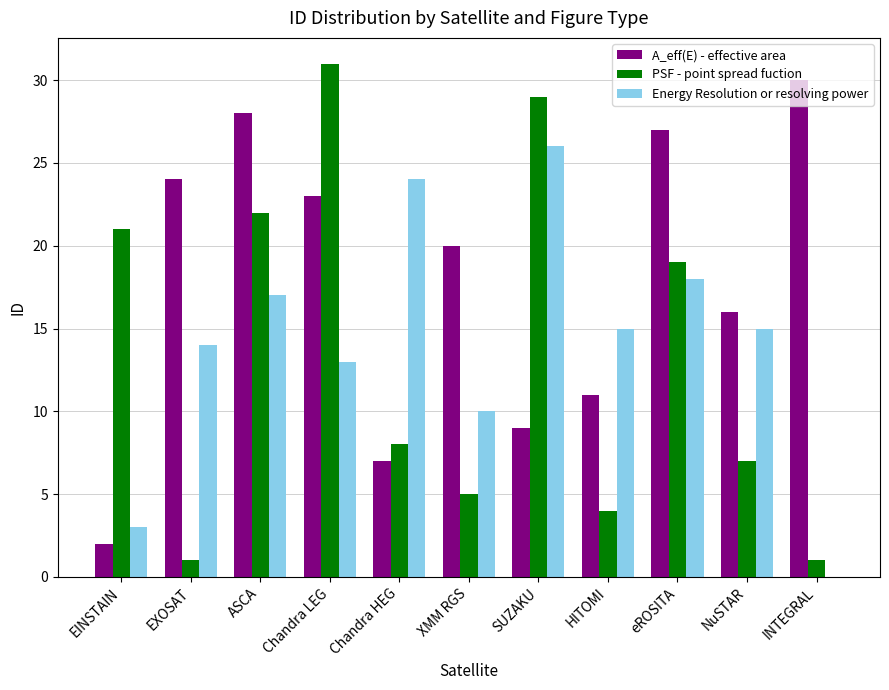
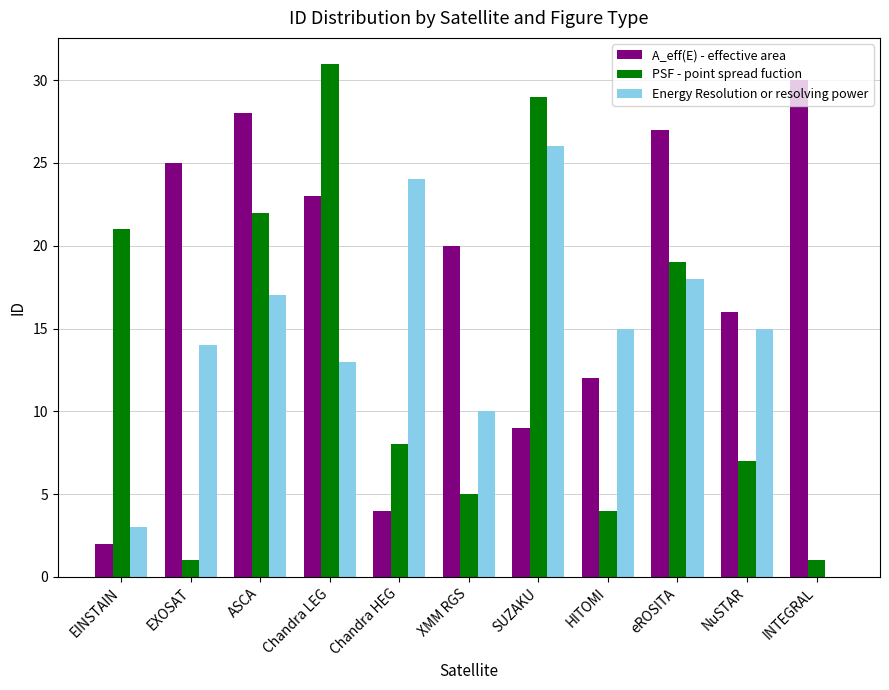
A_eff(E) - effective area, EXOSAT: 24 -> 25
A_eff(E) - effective area, Chandra HEG: 7 -> 4
A_eff(E) - effective area, HITOMI: 11 -> 12
